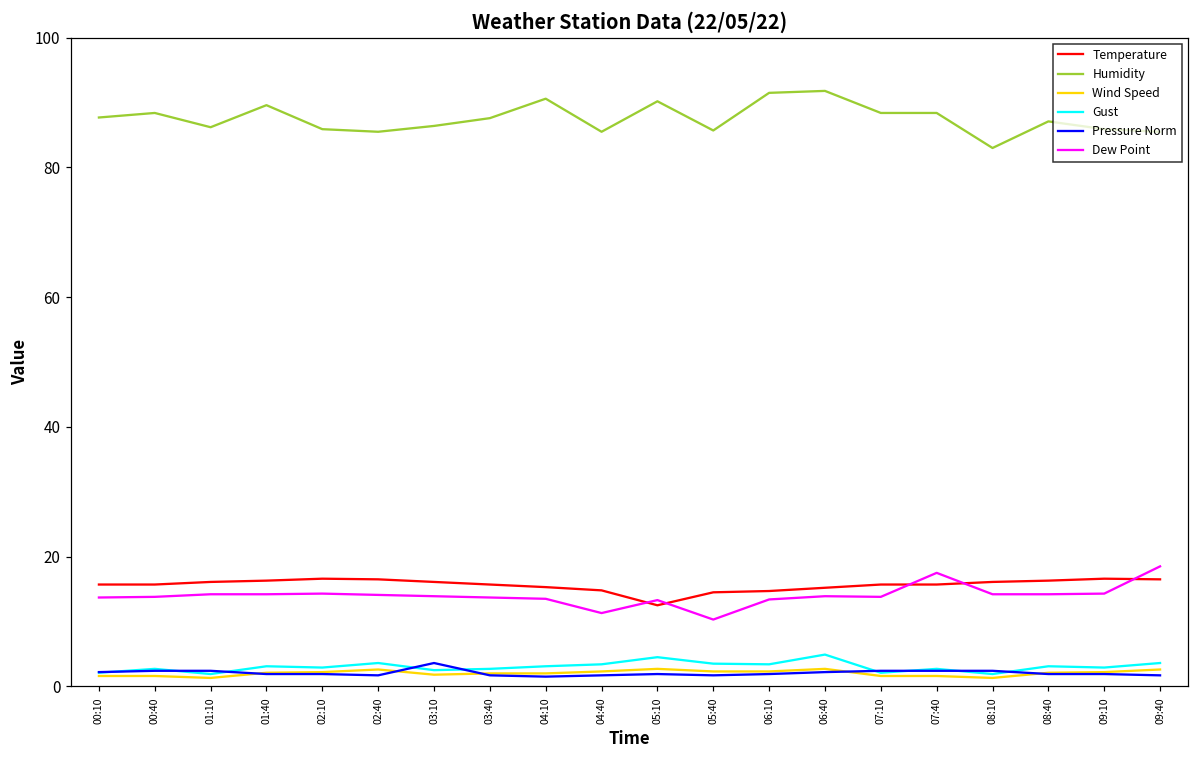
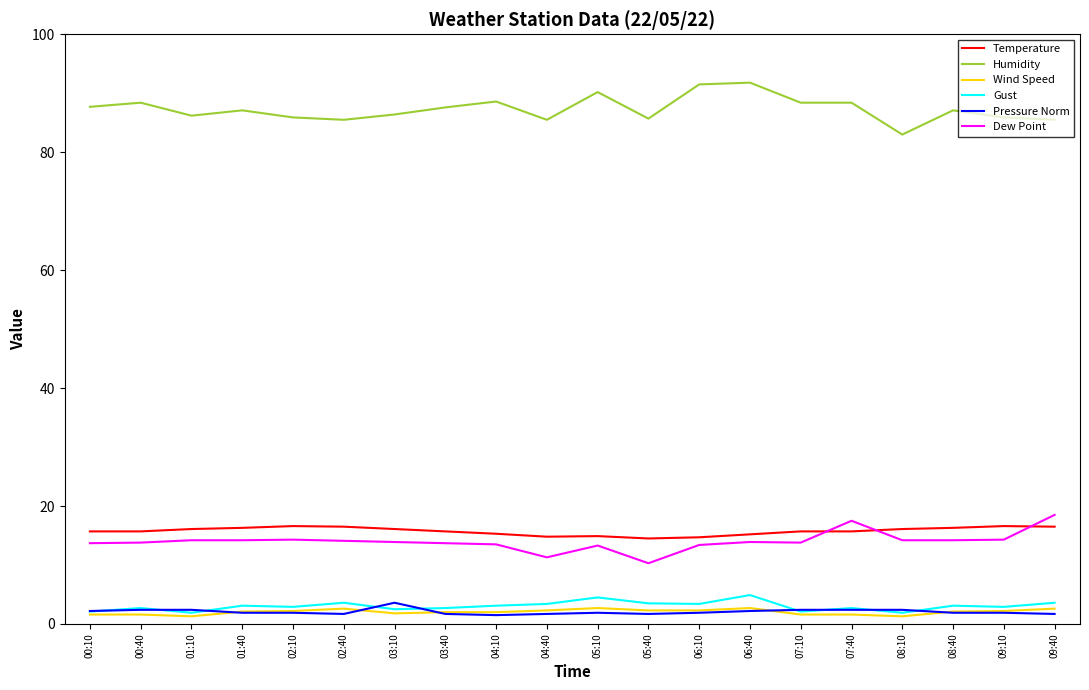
Humidity, 01:40: 90 -> 87
Humidity, 04:10: 91 -> 89
Temperature, 05:10: 13 -> 15
